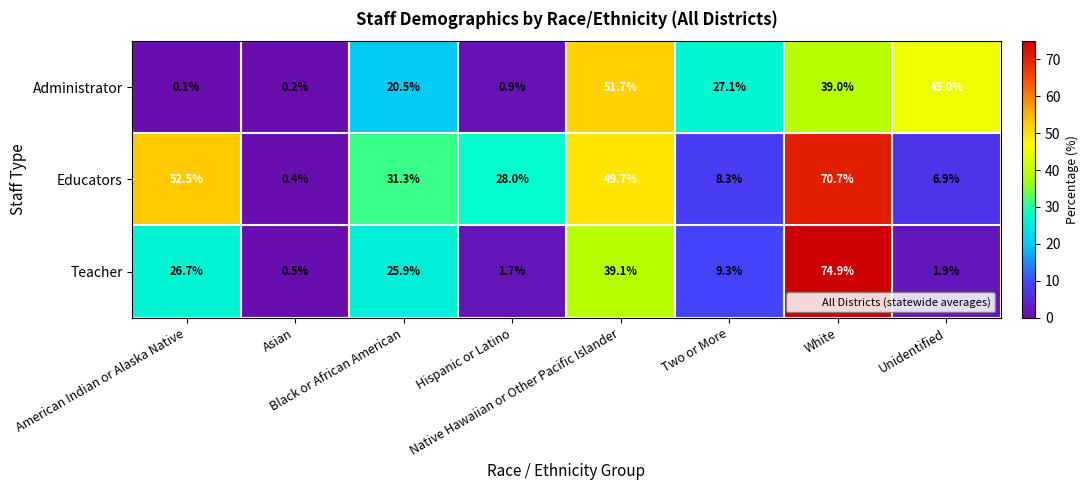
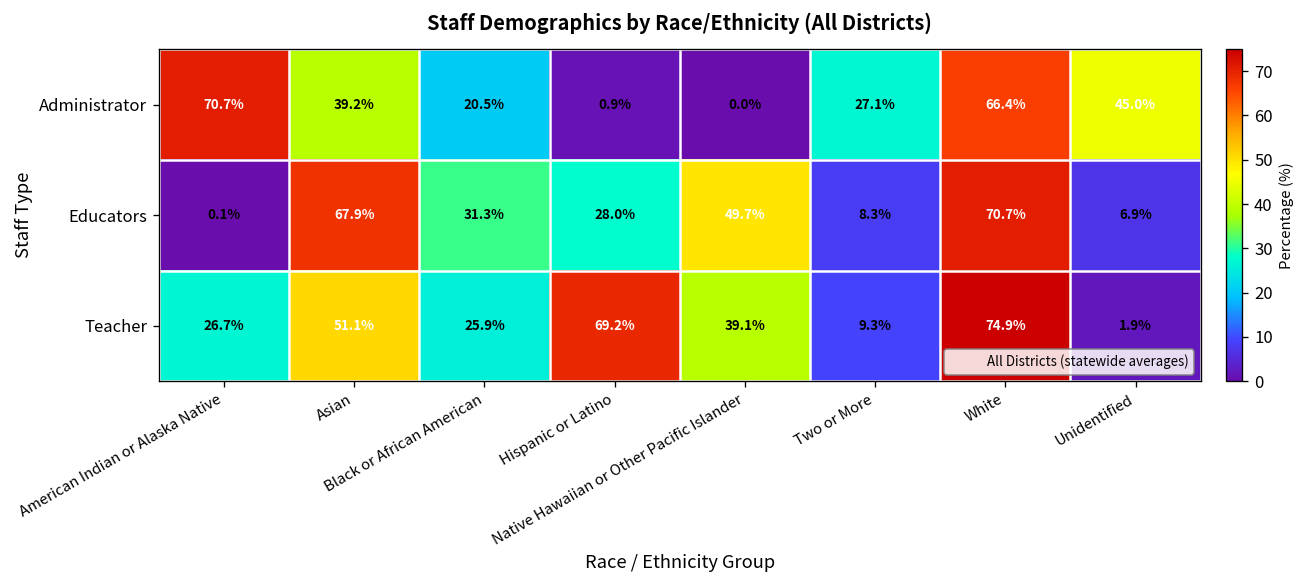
Administrator, American Indian or Alaska Native: 0.1% -> 70.7%
Administrator, Asian: 0.2% -> 39.2%
Administrator, Native Hawaiian or Other Pacific Islander: 51.7% -> 0.0%
Administrator, White: 39.0% -> 66.4%
Educators, American Indian or Alaska Native: 52.5% -> 0.1%
Educators, Asian: 0.4% -> 67.9%
Teacher, Asian: 0.5% -> 51.1%
Teacher, Hispanic or Latino: 1.7% -> 69.2%
